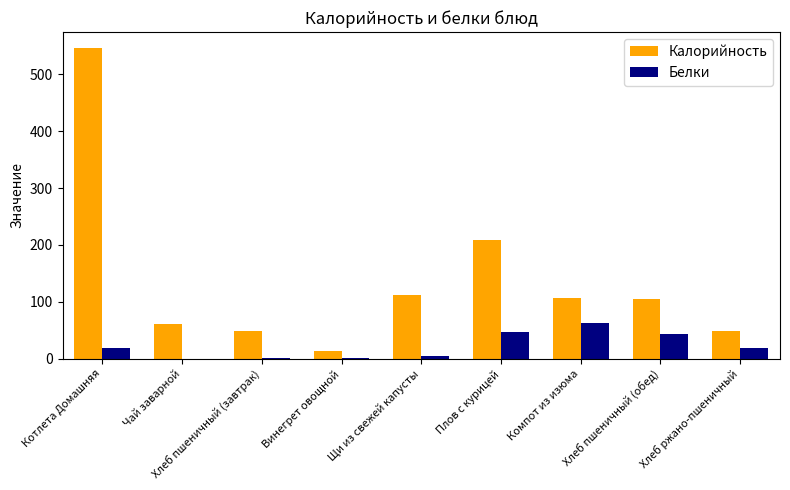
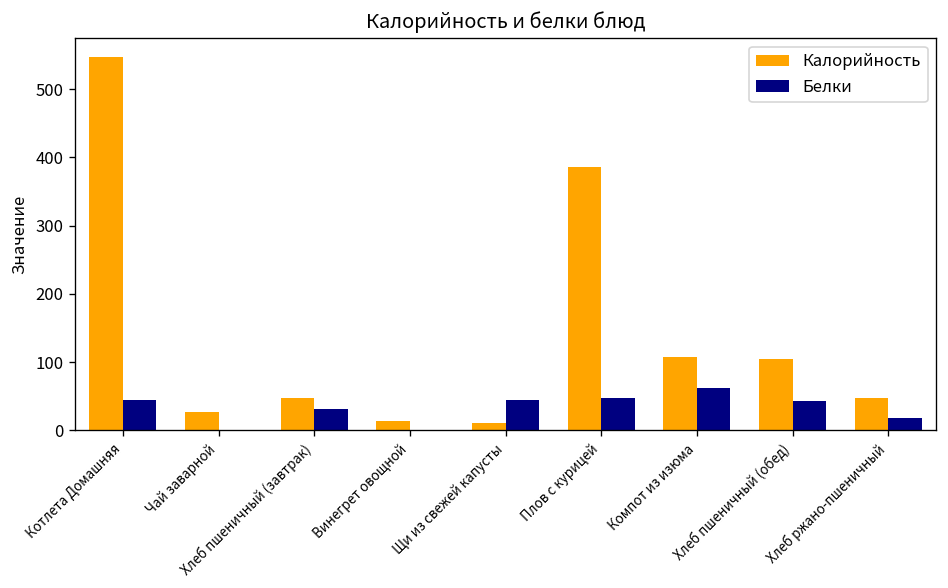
Белки, Котлета Домашняя: 20 -> 40
Калорийность, Чай заварной: 60 -> 30
Белки, Хлеб пшеничный (завтрак): 0 -> 30
Калорийность, Щи из свежей капусты: 110 -> 10
Белки, Щи из свежей капусты: 0 -> 40
Калорийность, Плов с курицей: 210 -> 390
